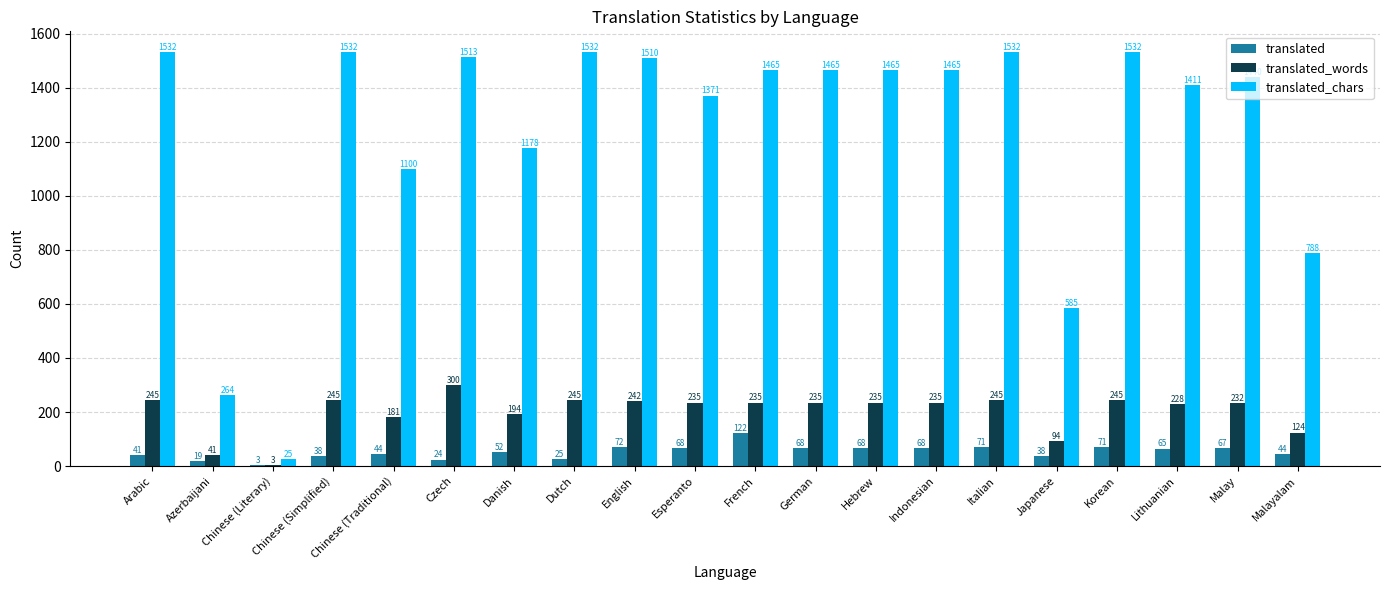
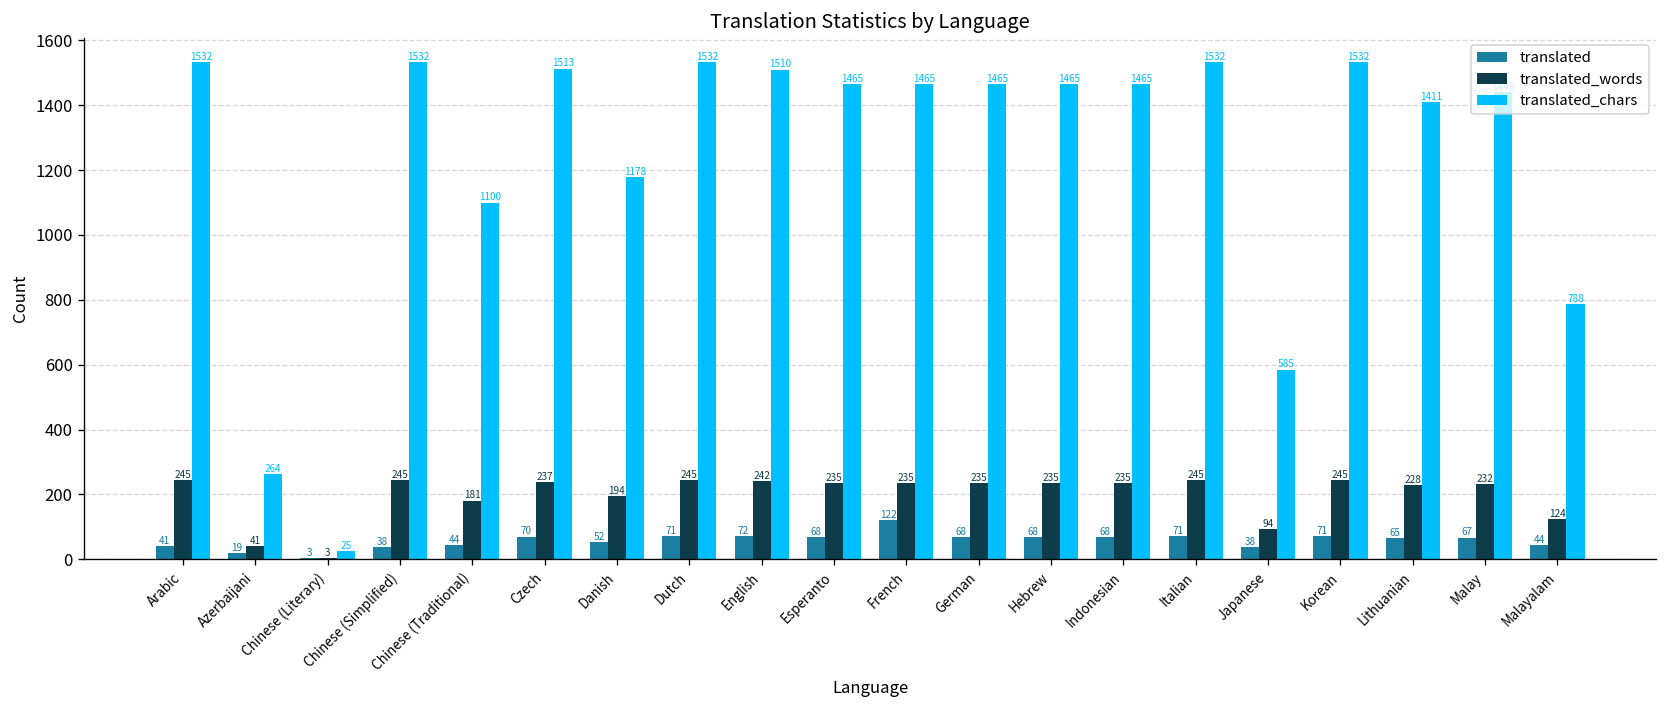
translated, Czech: 24 -> 70
translated_words, Czech: 300 -> 237
translated, Dutch: 25 -> 71
translated_chars, Esperanto: 1371 -> 1465
